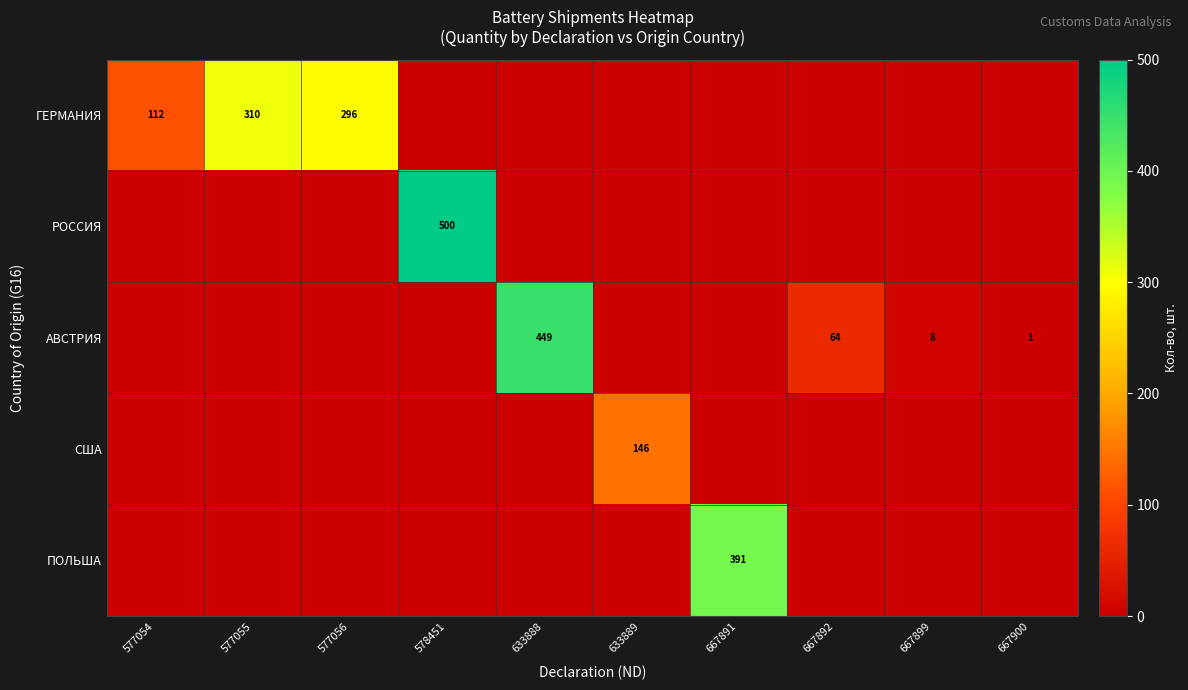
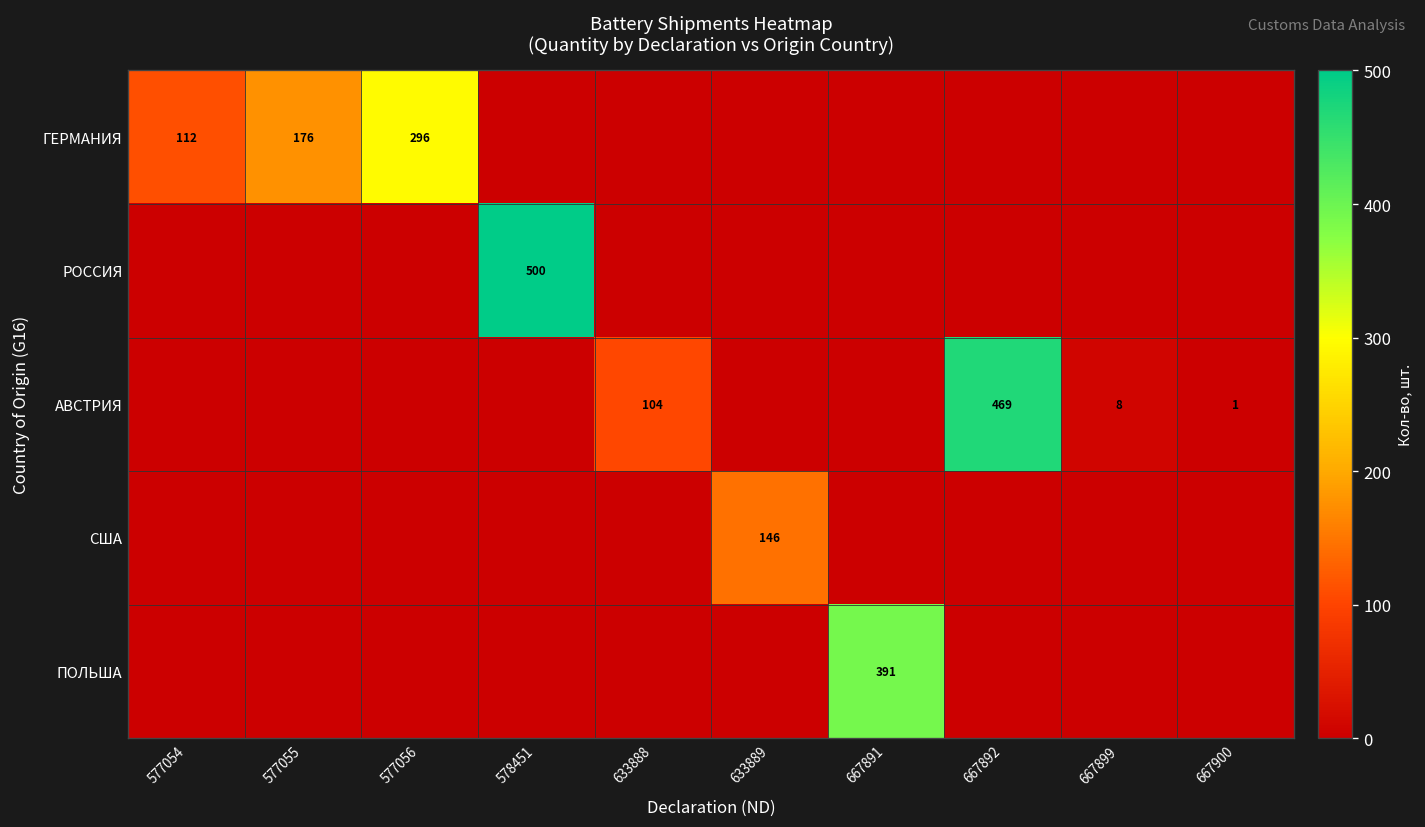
ГЕРМАНИЯ, 577055: 310 -> 176
АВСТРИЯ, 633888: 449 -> 104
АВСТРИЯ, 667892: 64 -> 469
